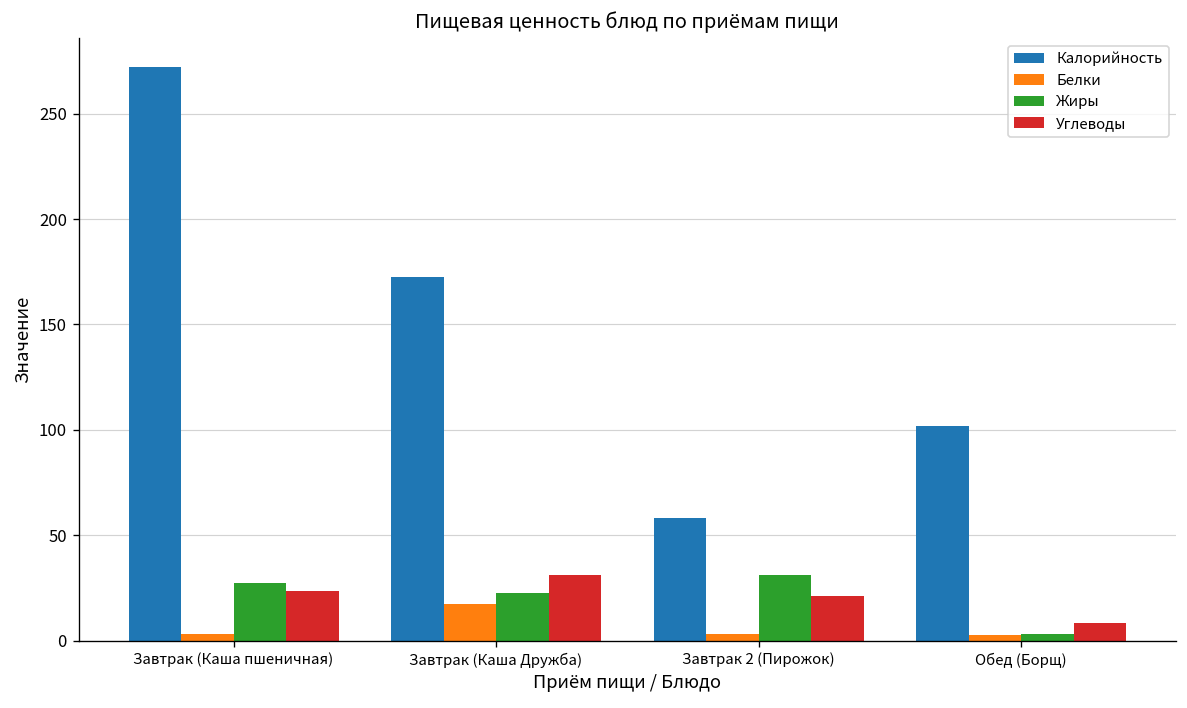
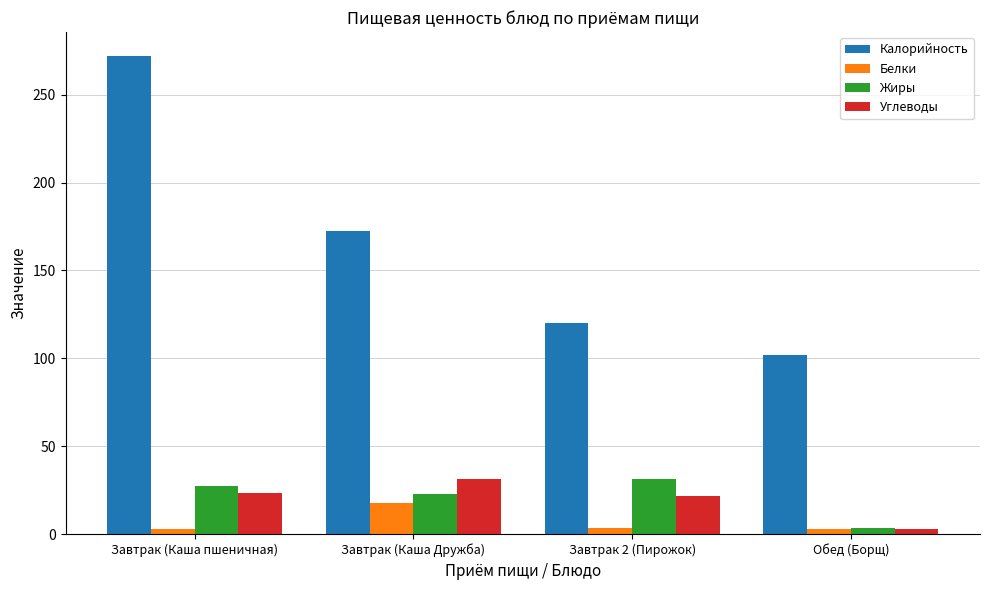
Калорийность, Завтрак 2 (Пирожок): 58 -> 120
Углеводы, Обед (Борщ): 9 -> 3
